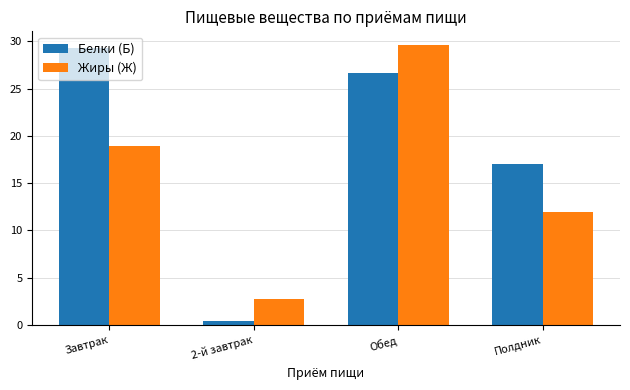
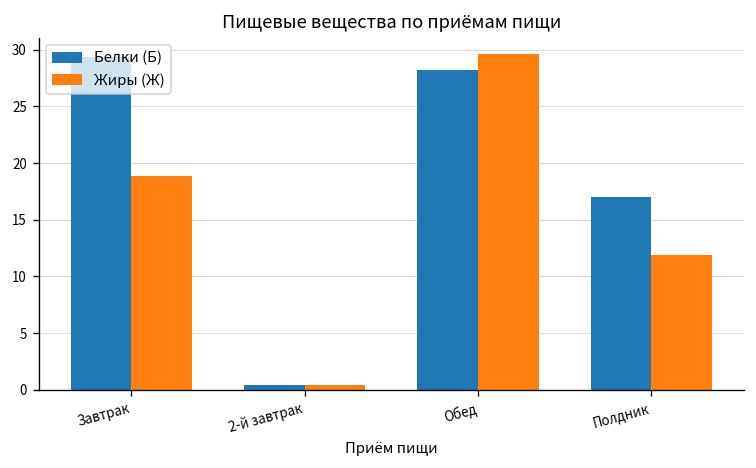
Жиры (Ж), 2-й завтрак: 3 -> 0
Белки (Б), Обед: 27 -> 28
